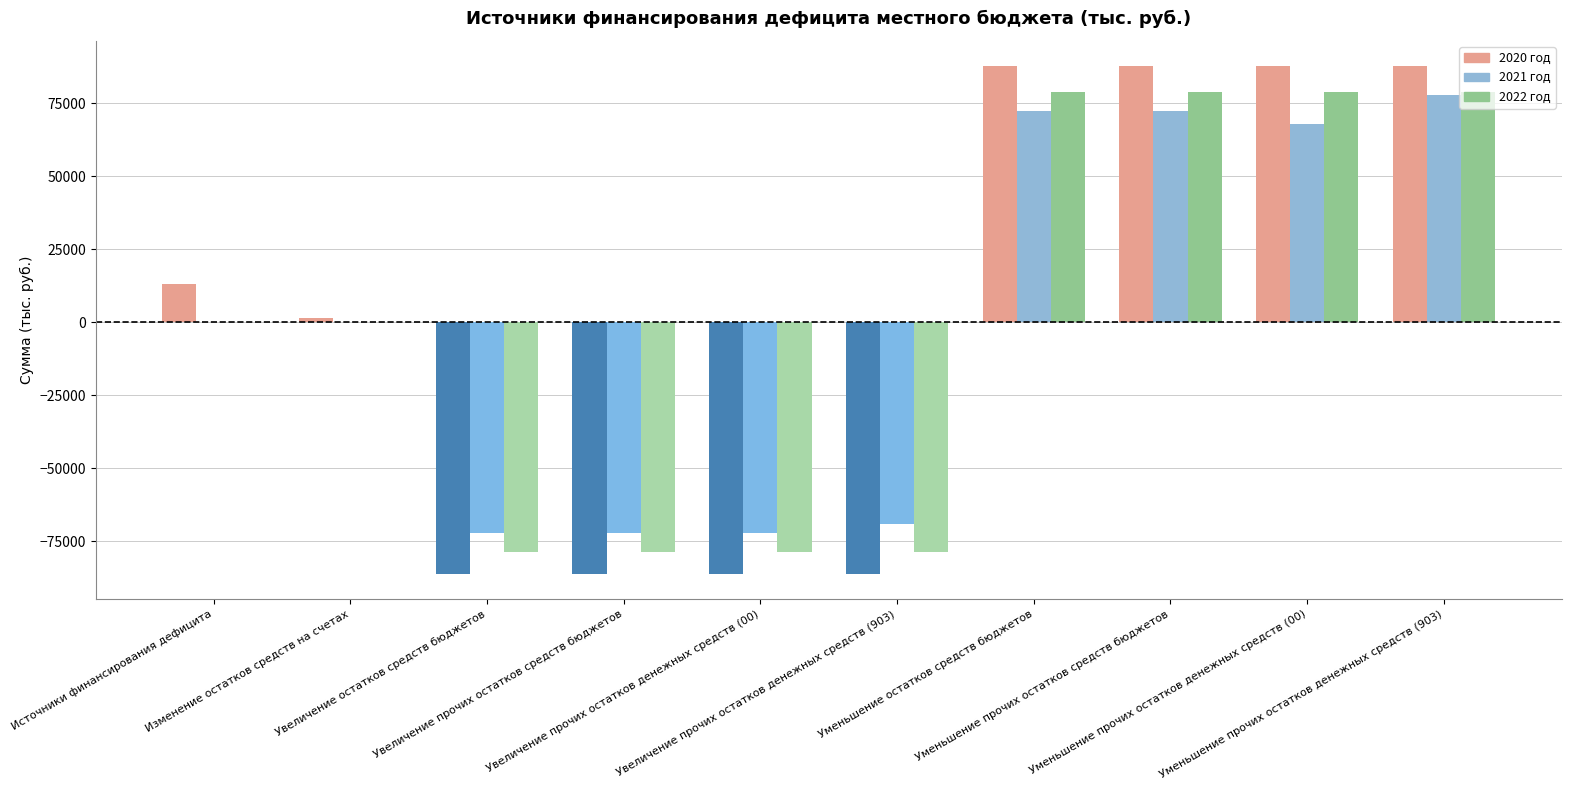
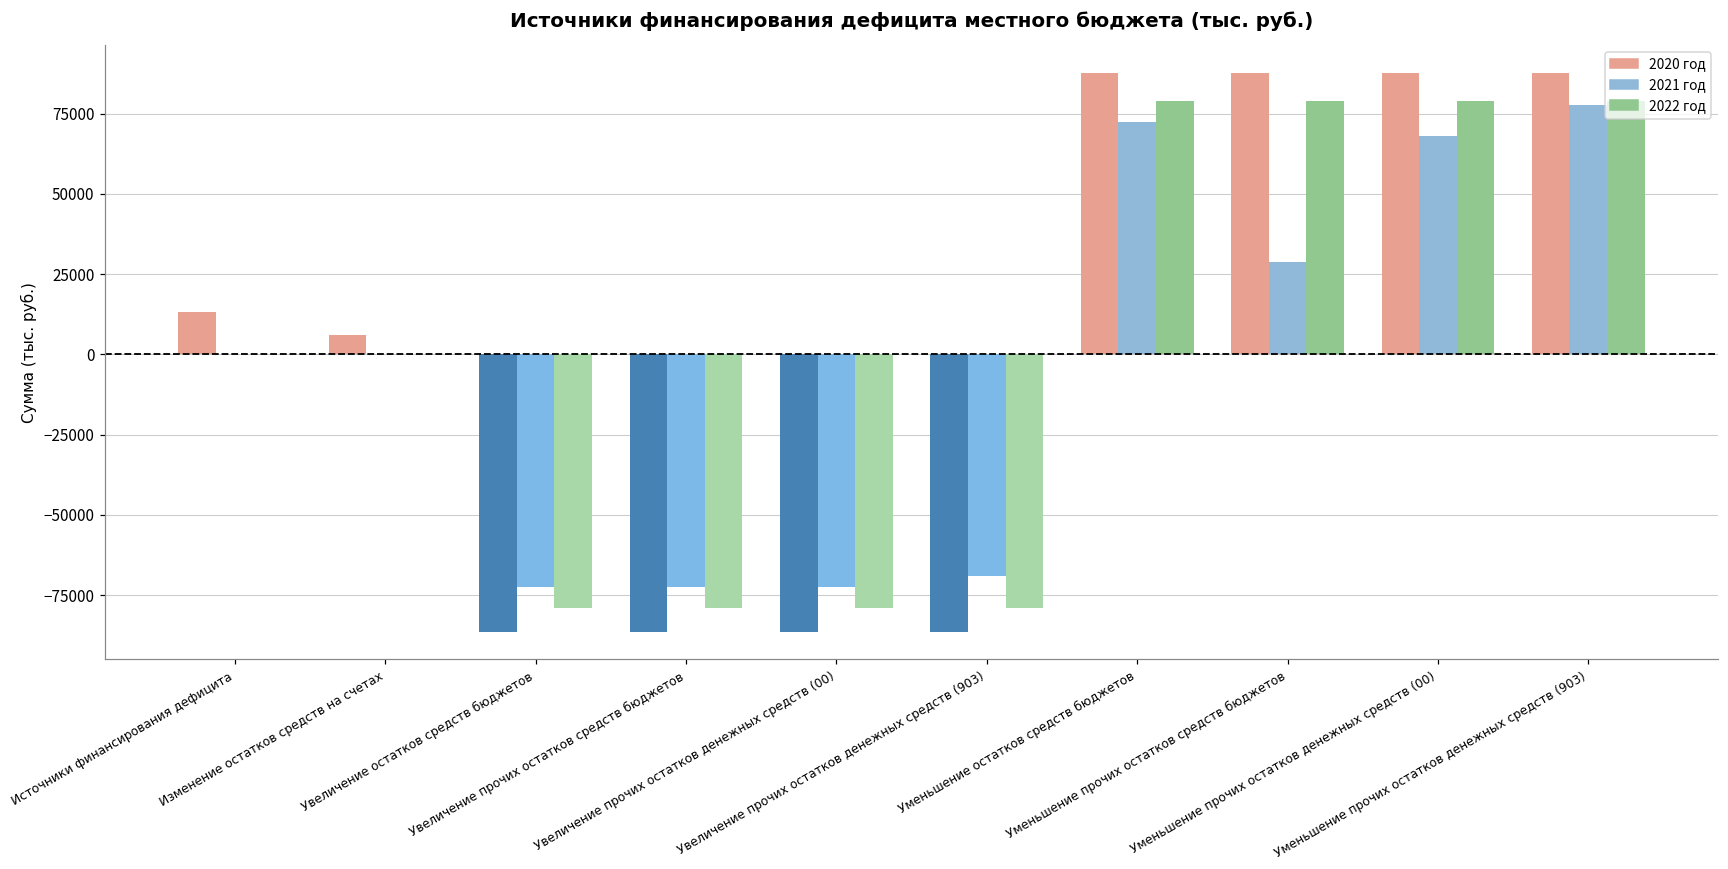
2020 год, Изменение остатков средств на счетах: 1000 -> 6000
2021 год, Уменьшение прочих остатков средств бюджетов: 72000 -> 29000
